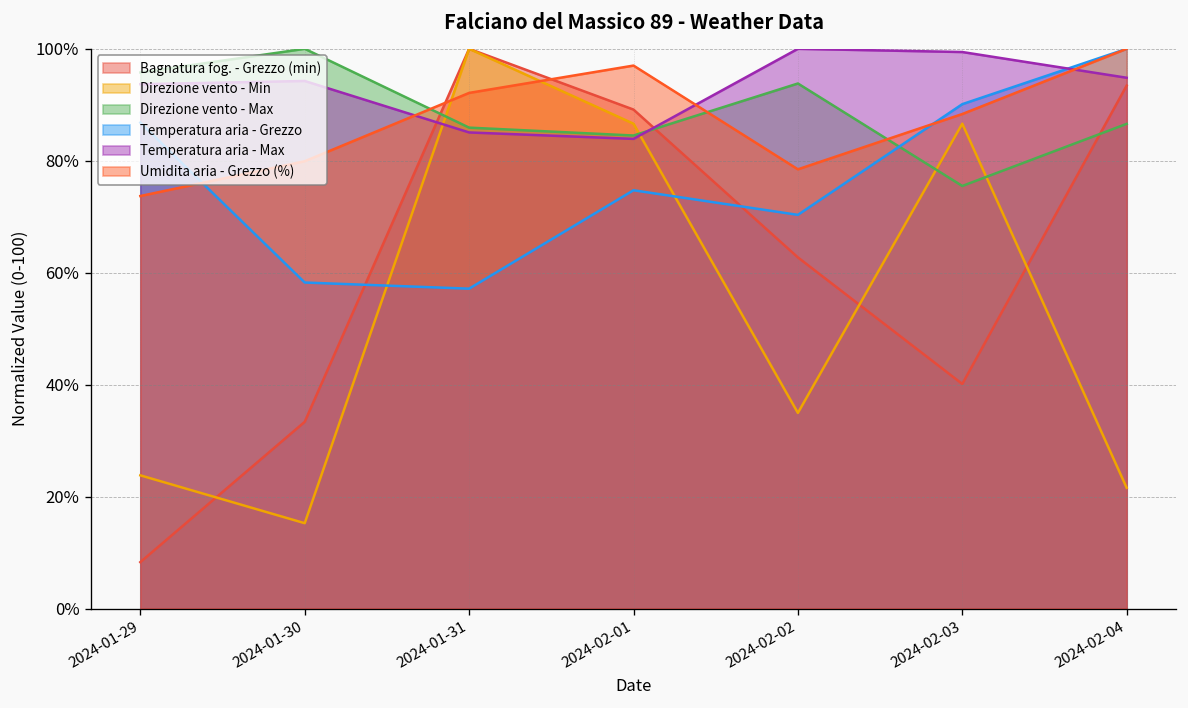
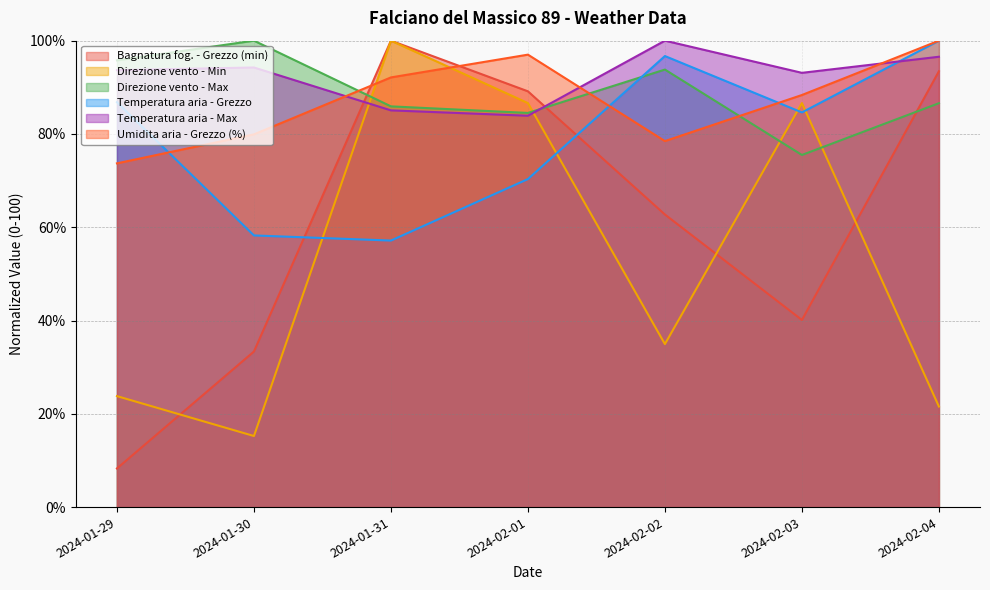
Temperatura aria - Grezzo, 2024-02-01: 75% -> 70%
Temperatura aria - Grezzo, 2024-02-02: 70% -> 97%
Temperatura aria - Grezzo, 2024-02-03: 90% -> 85%
Temperatura aria - Max, 2024-02-03: 99% -> 93%
Temperatura aria - Max, 2024-02-04: 95% -> 97%
